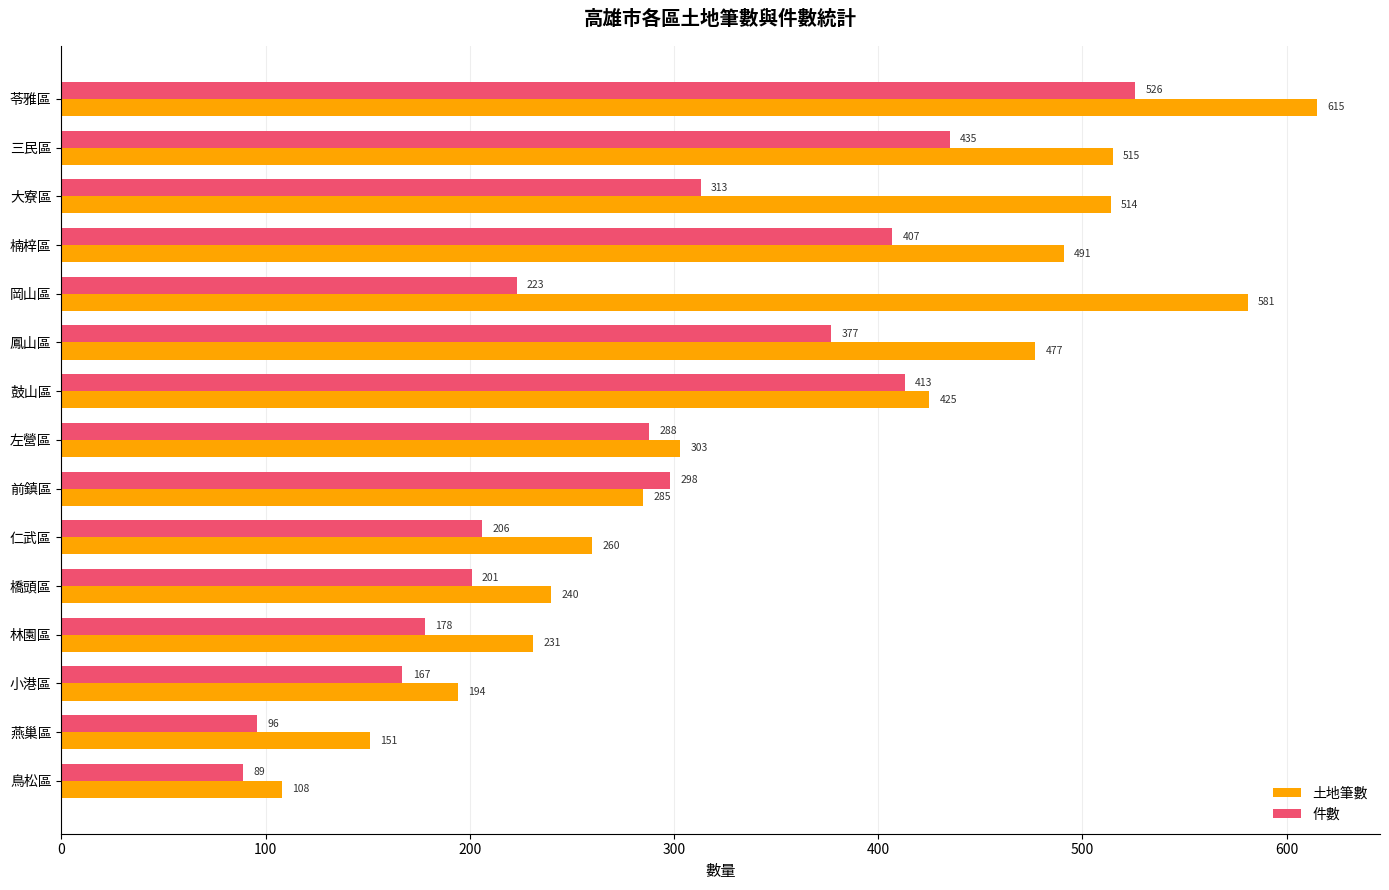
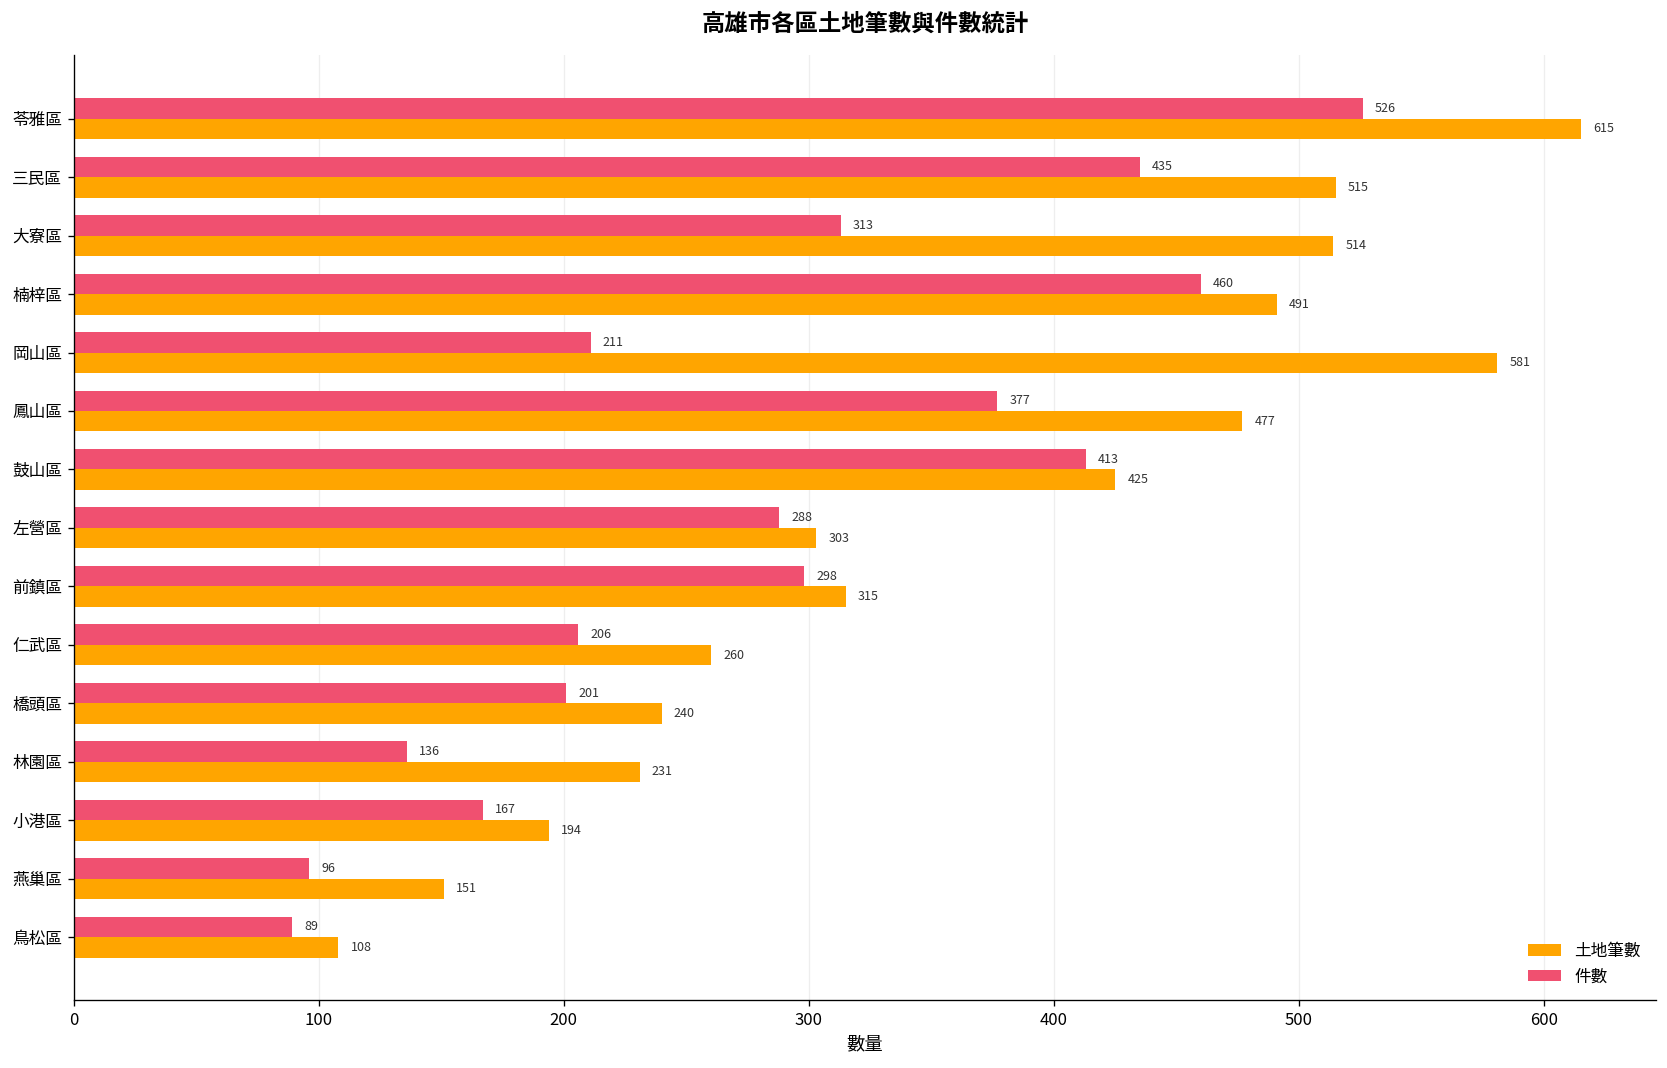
件數, 楠梓區: 407 -> 460
件數, 岡山區: 223 -> 211
土地筆數, 前鎮區: 285 -> 315
件數, 林園區: 178 -> 136
